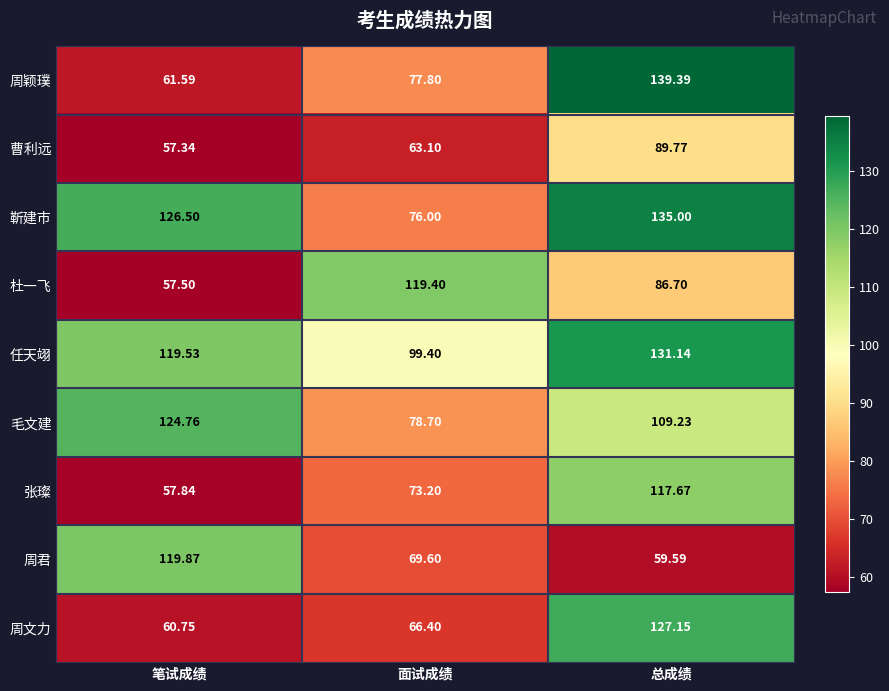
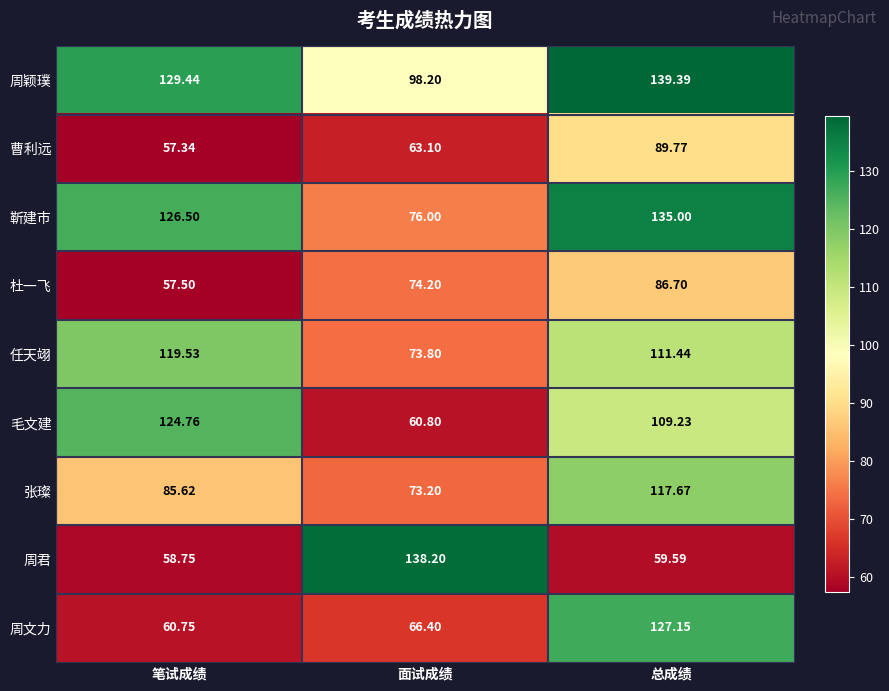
周颖璞, 笔试成绩: 61.59 -> 129.44
周颖璞, 面试成绩: 77.80 -> 98.20
杜一飞, 面试成绩: 119.40 -> 74.20
任天翊, 面试成绩: 99.40 -> 73.80
任天翊, 总成绩: 131.14 -> 111.44
毛文建, 面试成绩: 78.70 -> 60.80
张璨, 笔试成绩: 57.84 -> 85.62
周君, 笔试成绩: 119.87 -> 58.75
周君, 面试成绩: 69.60 -> 138.20
